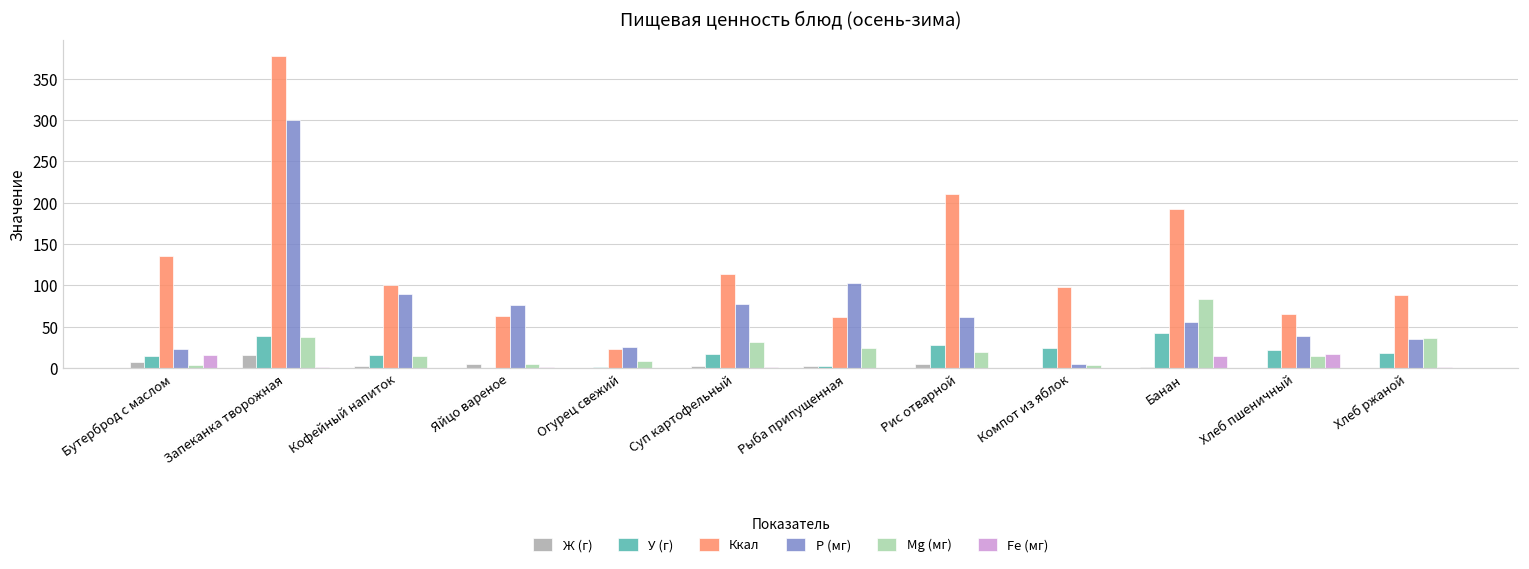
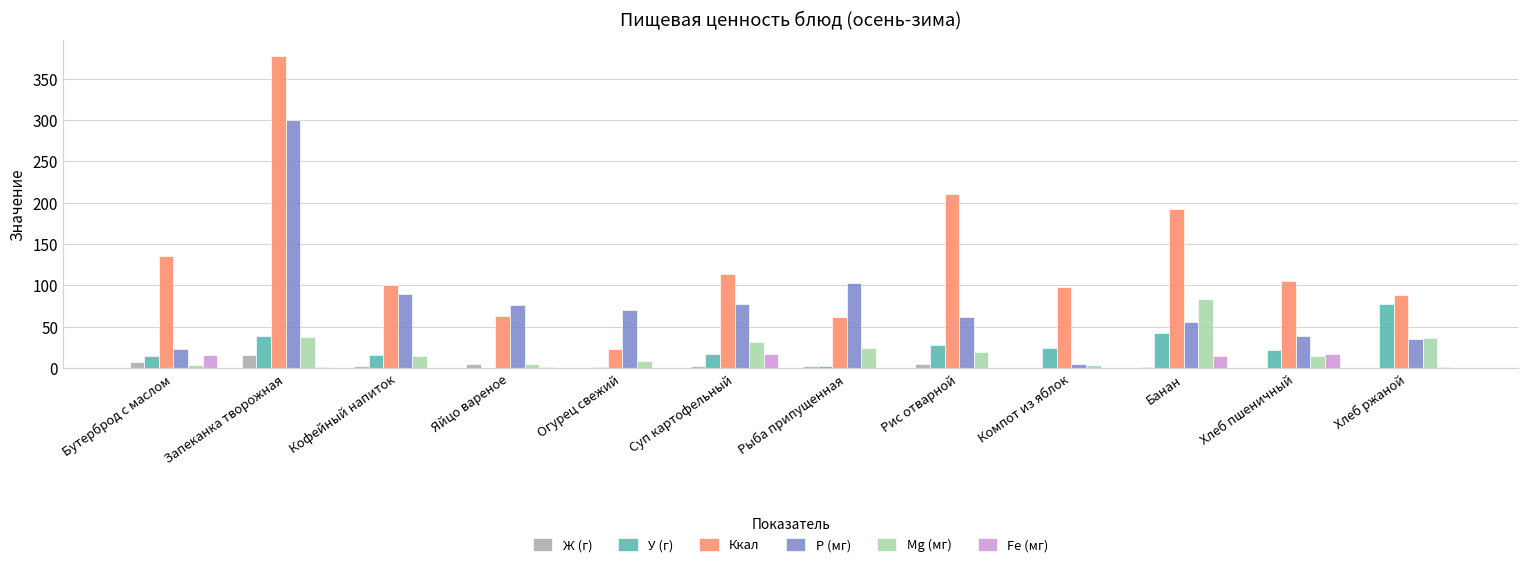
Р (мг), Огурец свежий: 30 -> 70
Fe (мг), Суп картофельный: 0 -> 20
Ккал, Хлеб пшеничный: 70 -> 110
У (г), Хлеб ржаной: 20 -> 80
